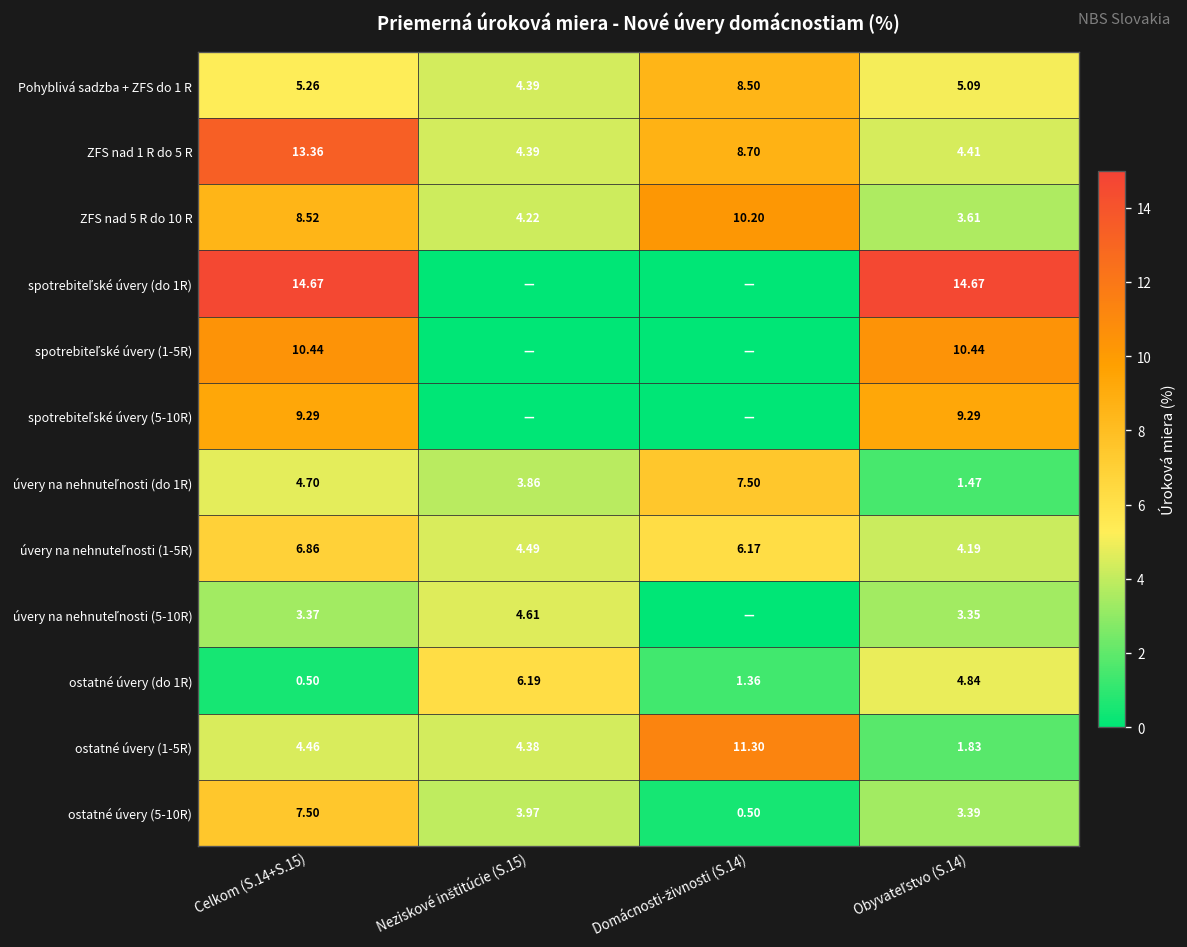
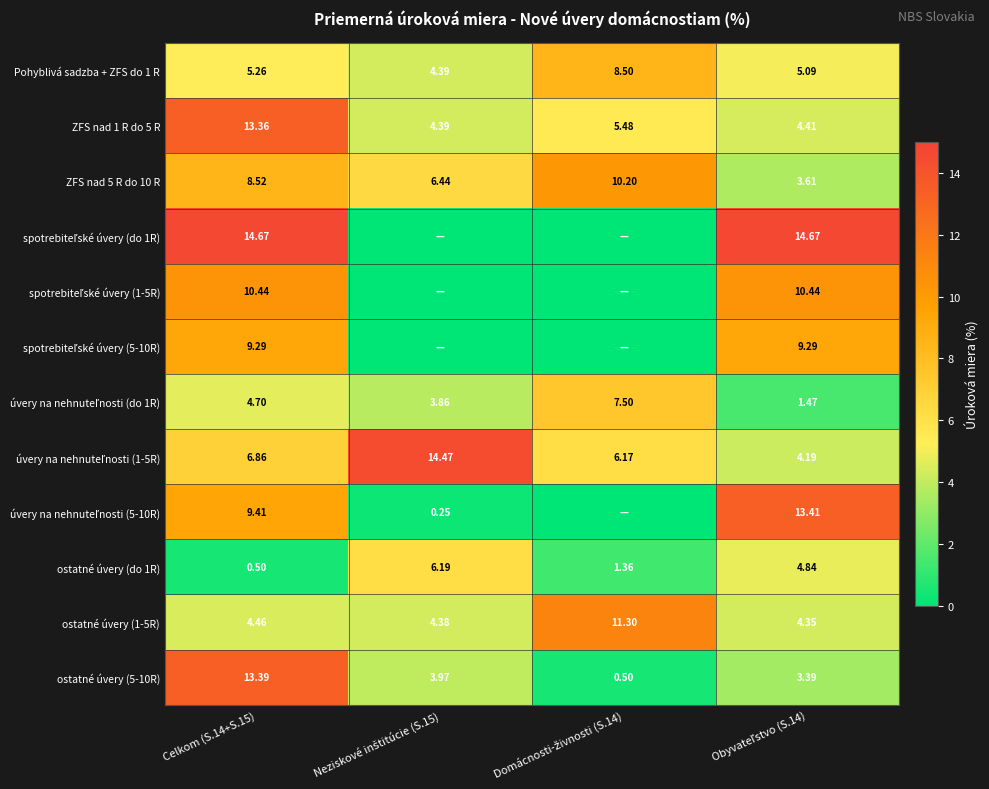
ZFS nad 1 R do 5 R, Domácnosti-živnosti (S.14): 8.70 -> 5.48
ZFS nad 5 R do 10 R, Neziskové inštitúcie (S.15): 4.22 -> 6.44
úvery na nehnuteľnosti (1-5R), Neziskové inštitúcie (S.15): 4.49 -> 14.47
úvery na nehnuteľnosti (5-10R), Celkom (S.14+S.15): 3.37 -> 9.41
úvery na nehnuteľnosti (5-10R), Neziskové inštitúcie (S.15): 4.61 -> 0.25
úvery na nehnuteľnosti (5-10R), Obyvateľstvo (S.14): 3.35 -> 13.41
ostatné úvery (1-5R), Obyvateľstvo (S.14): 1.83 -> 4.35
ostatné úvery (5-10R), Celkom (S.14+S.15): 7.50 -> 13.39
